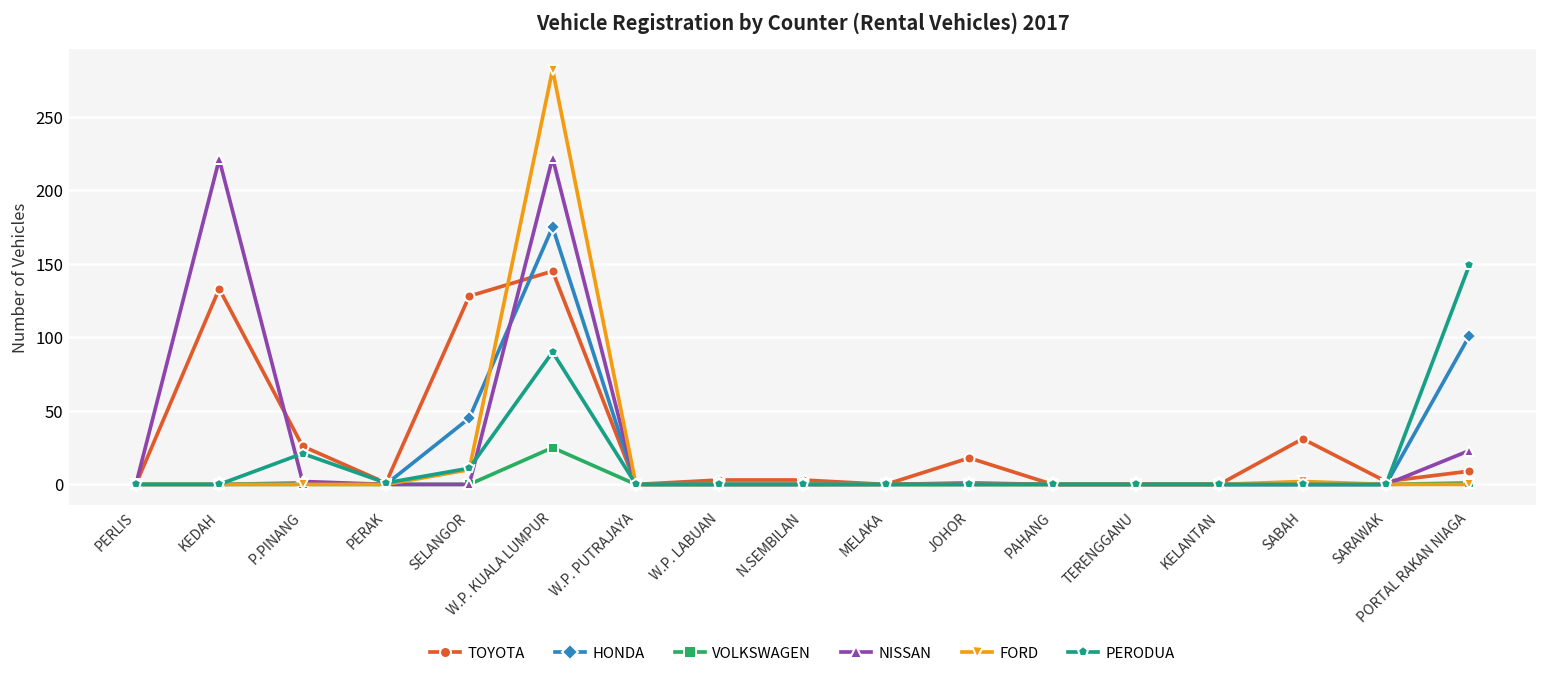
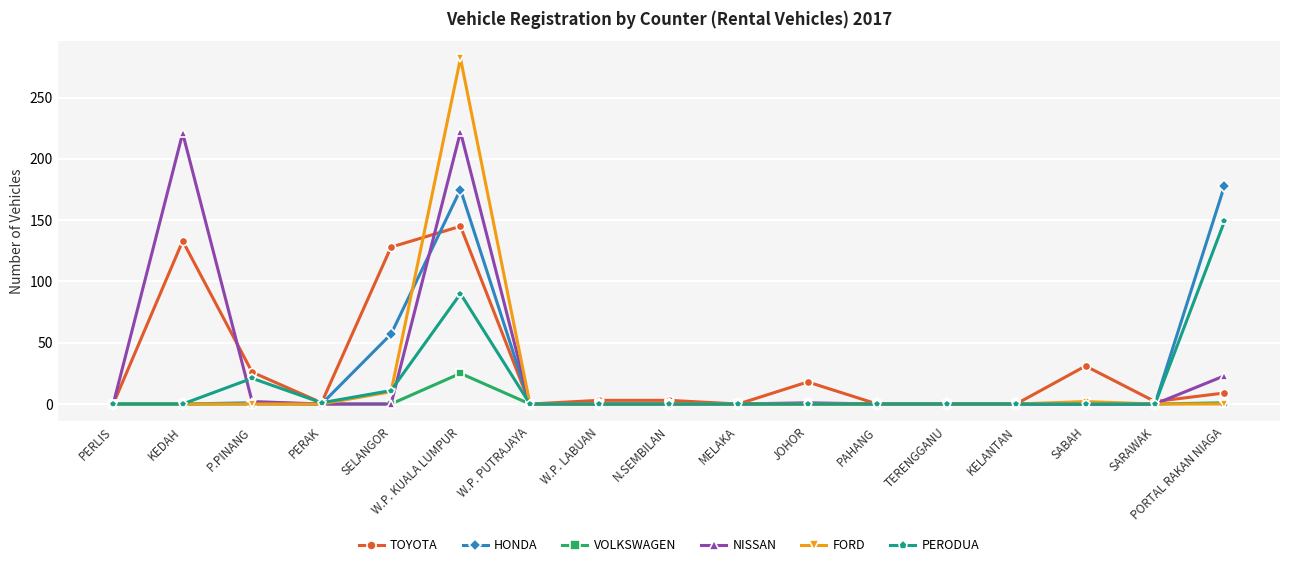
HONDA, SELANGOR: 45 -> 57
HONDA, PORTAL RAKAN NIAGA: 101 -> 178
